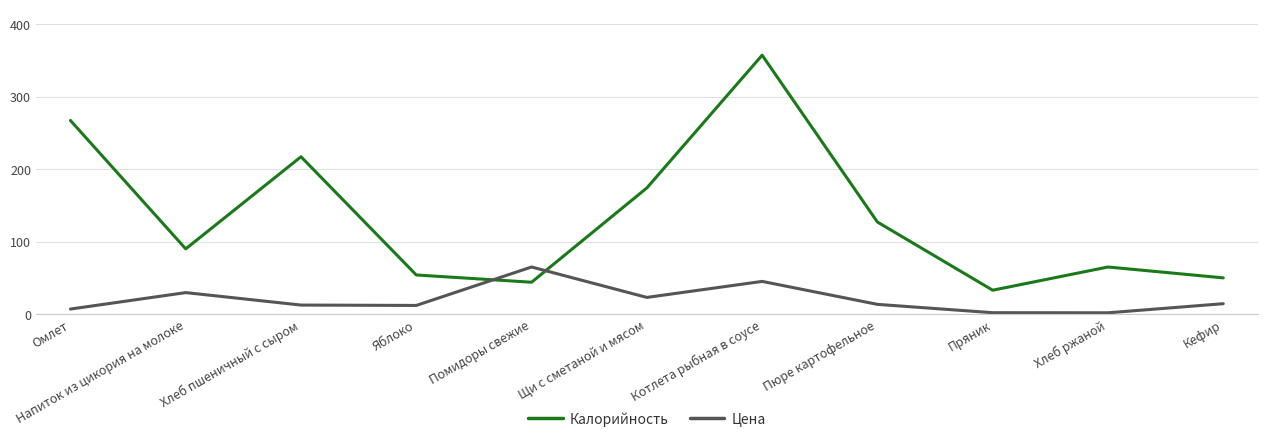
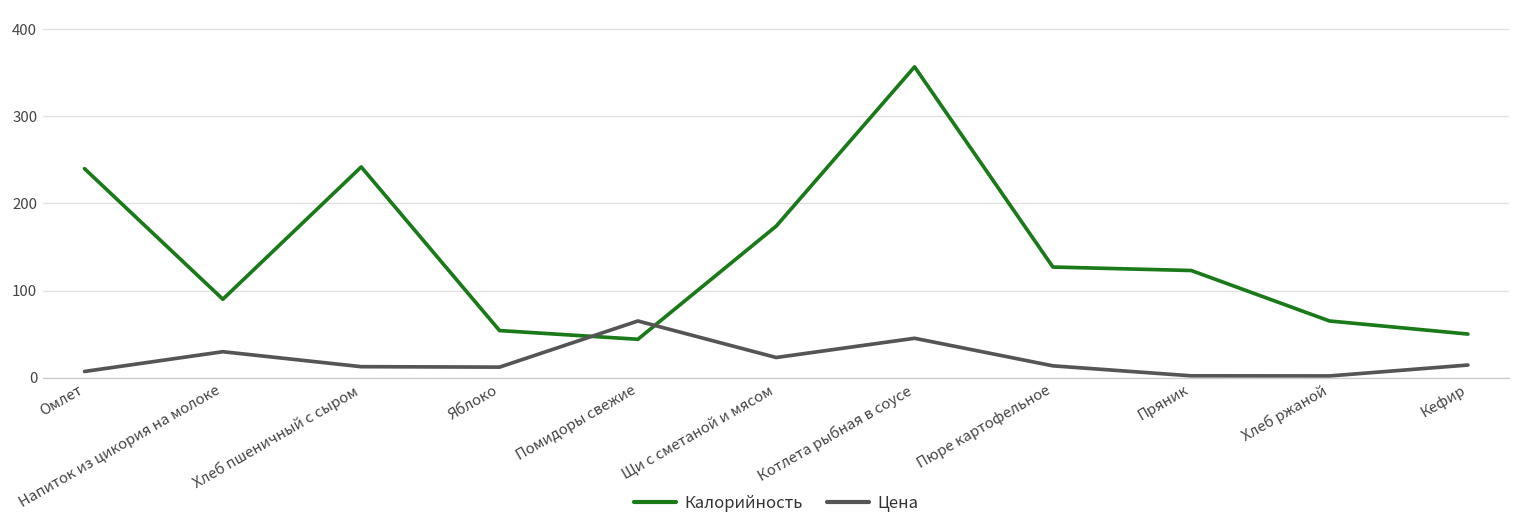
Калорийность, Омлет: 270 -> 240
Калорийность, Хлеб пшеничный с сыром: 220 -> 240
Калорийность, Пряник: 30 -> 120
